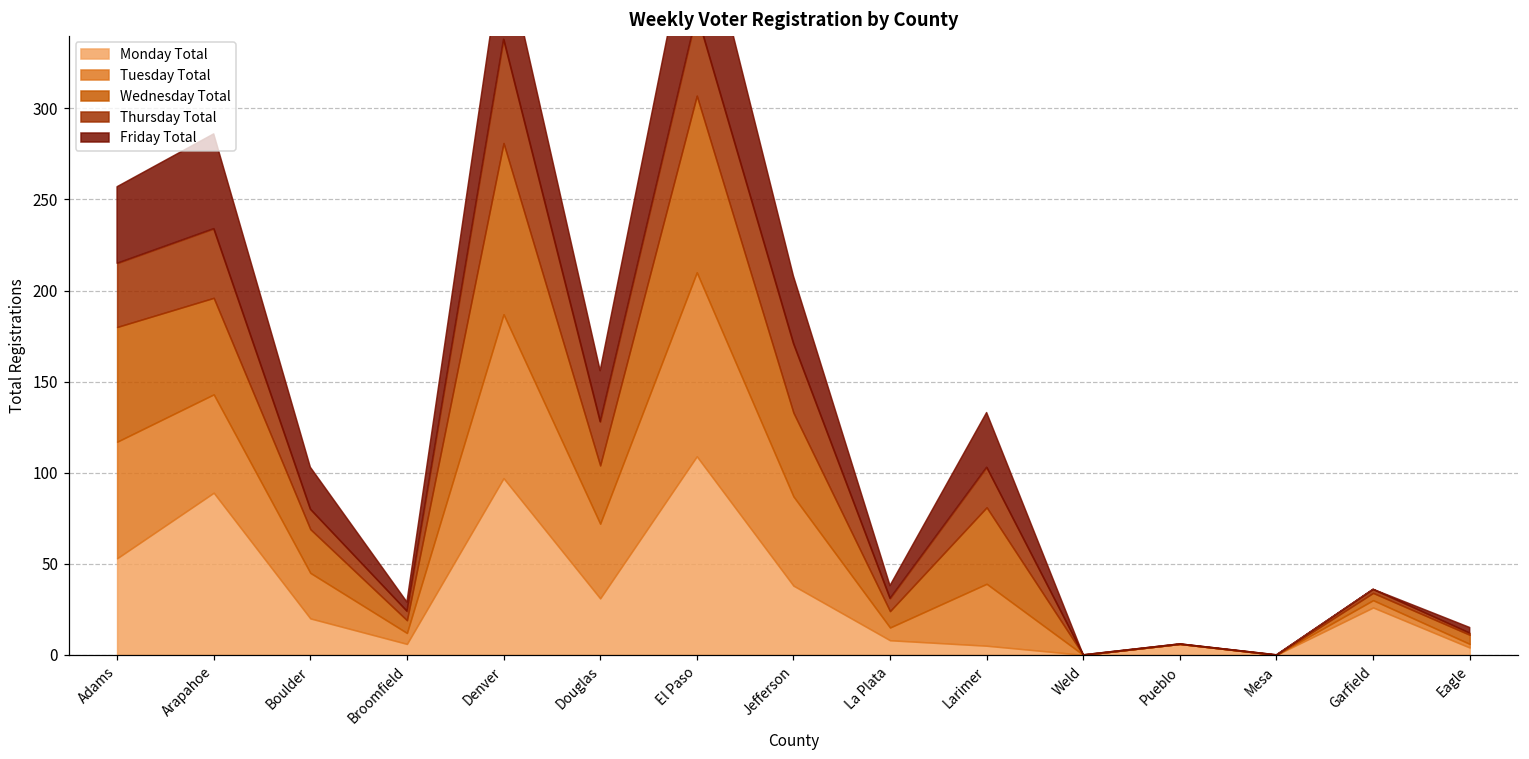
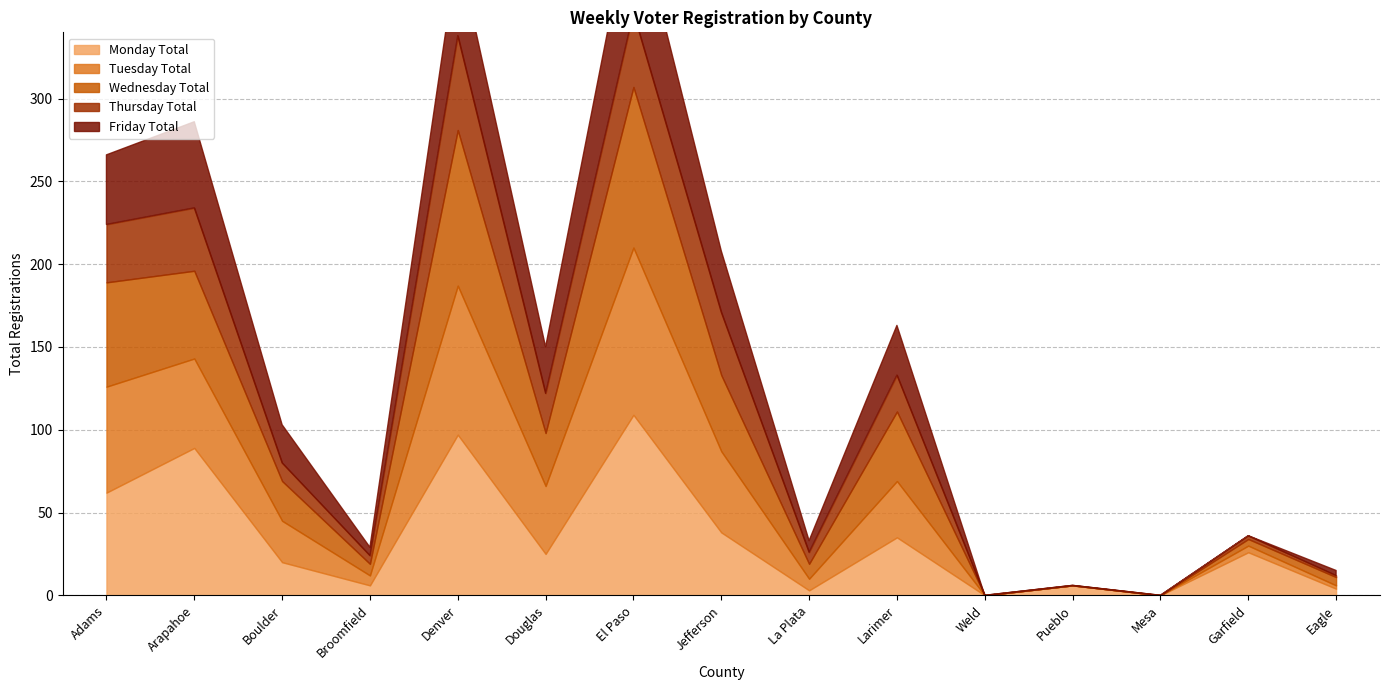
Monday Total, Adams: 53 -> 62
Monday Total, Douglas: 31 -> 25
Monday Total, La Plata: 8 -> 3
Monday Total, Larimer: 5 -> 35
